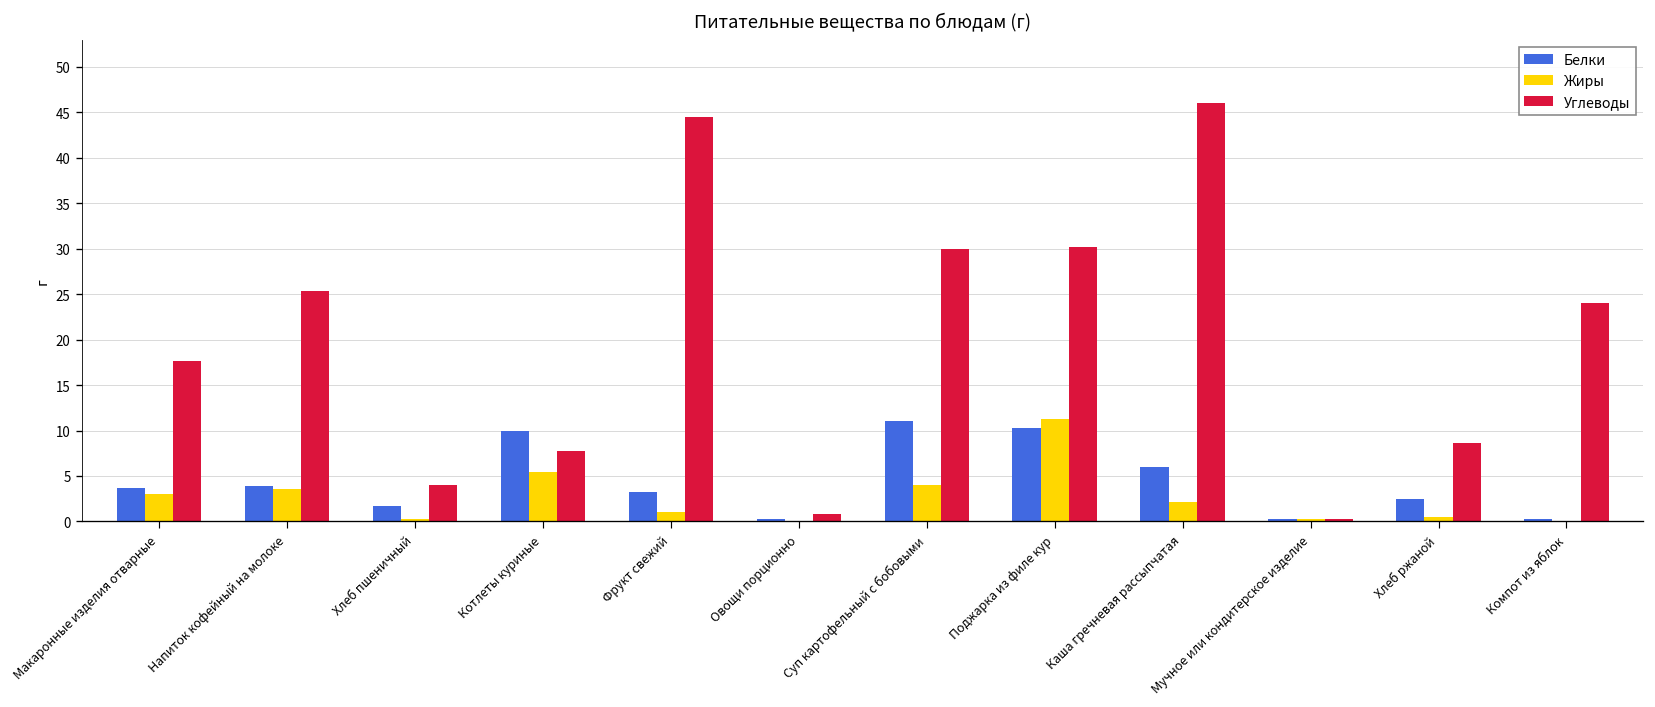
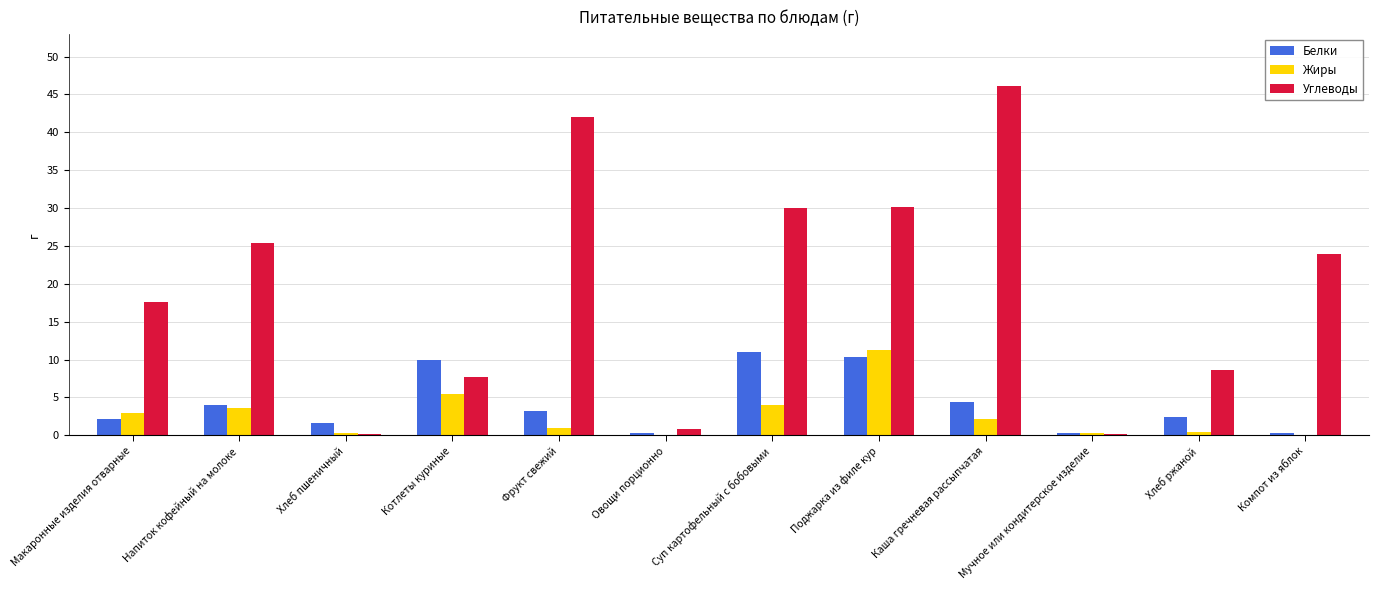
Белки, Макаронные изделия отварные: 4 -> 2
Углеводы, Хлеб пшеничный: 4 -> 0
Углеводы, Фрукт свежий: 45 -> 42
Белки, Каша гречневая рассыпчатая: 6 -> 4
